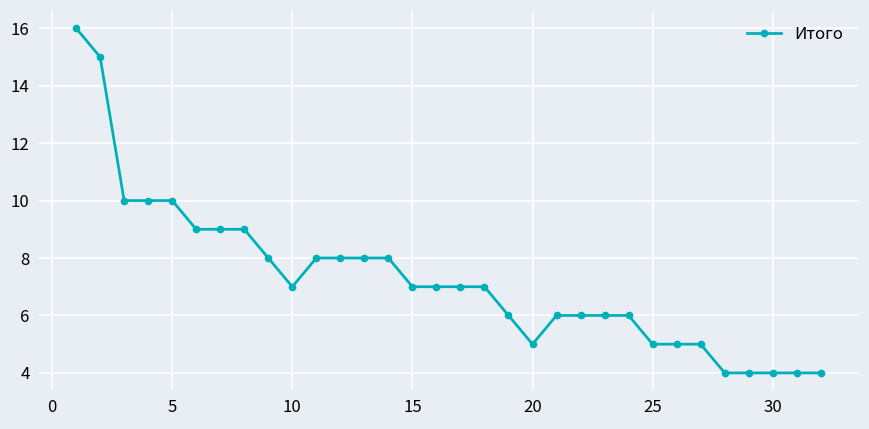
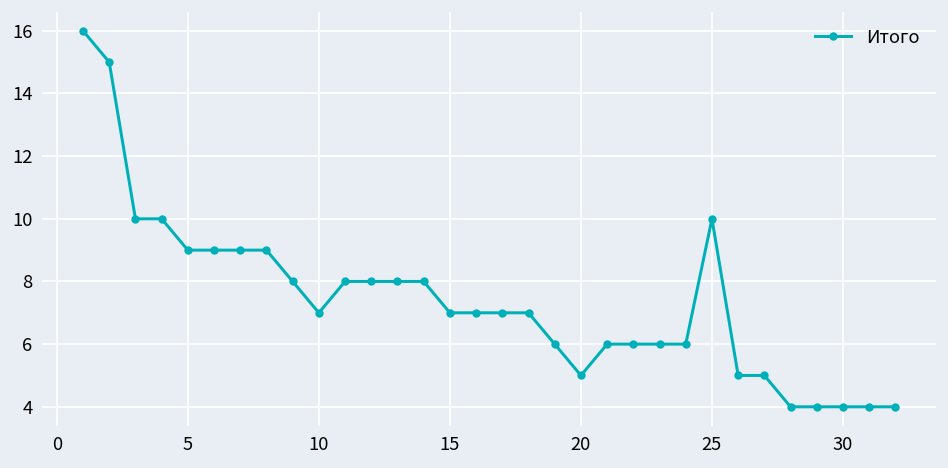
5: 10 -> 9
25: 5 -> 10
